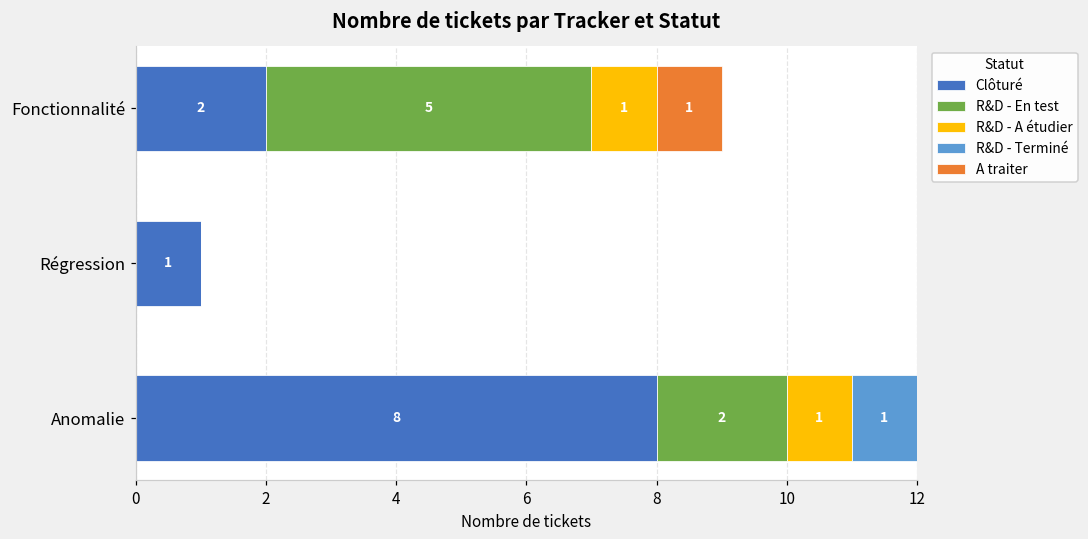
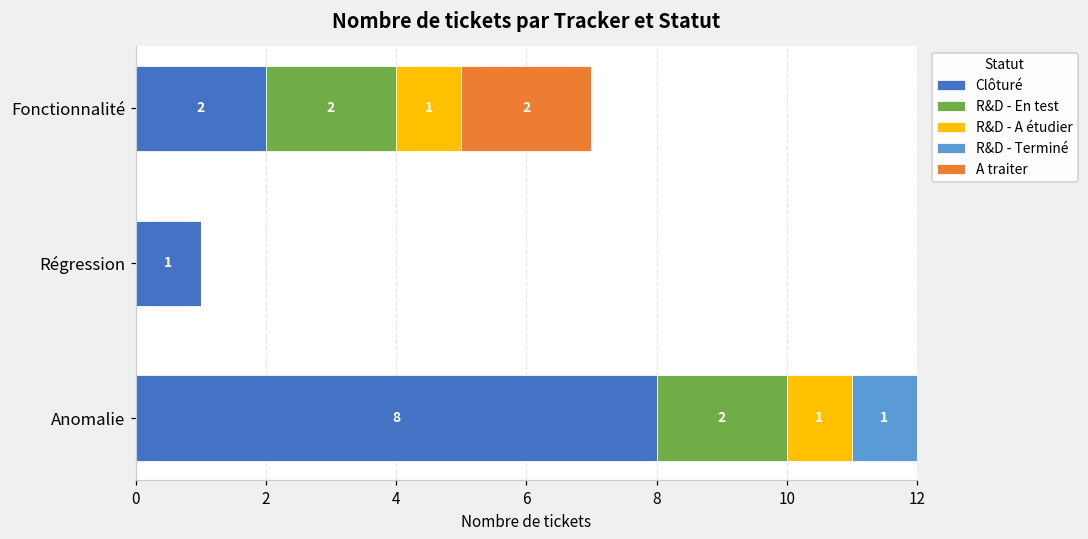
R&D - En test, Fonctionnalité: 5 -> 2
A traiter, Fonctionnalité: 1 -> 2
